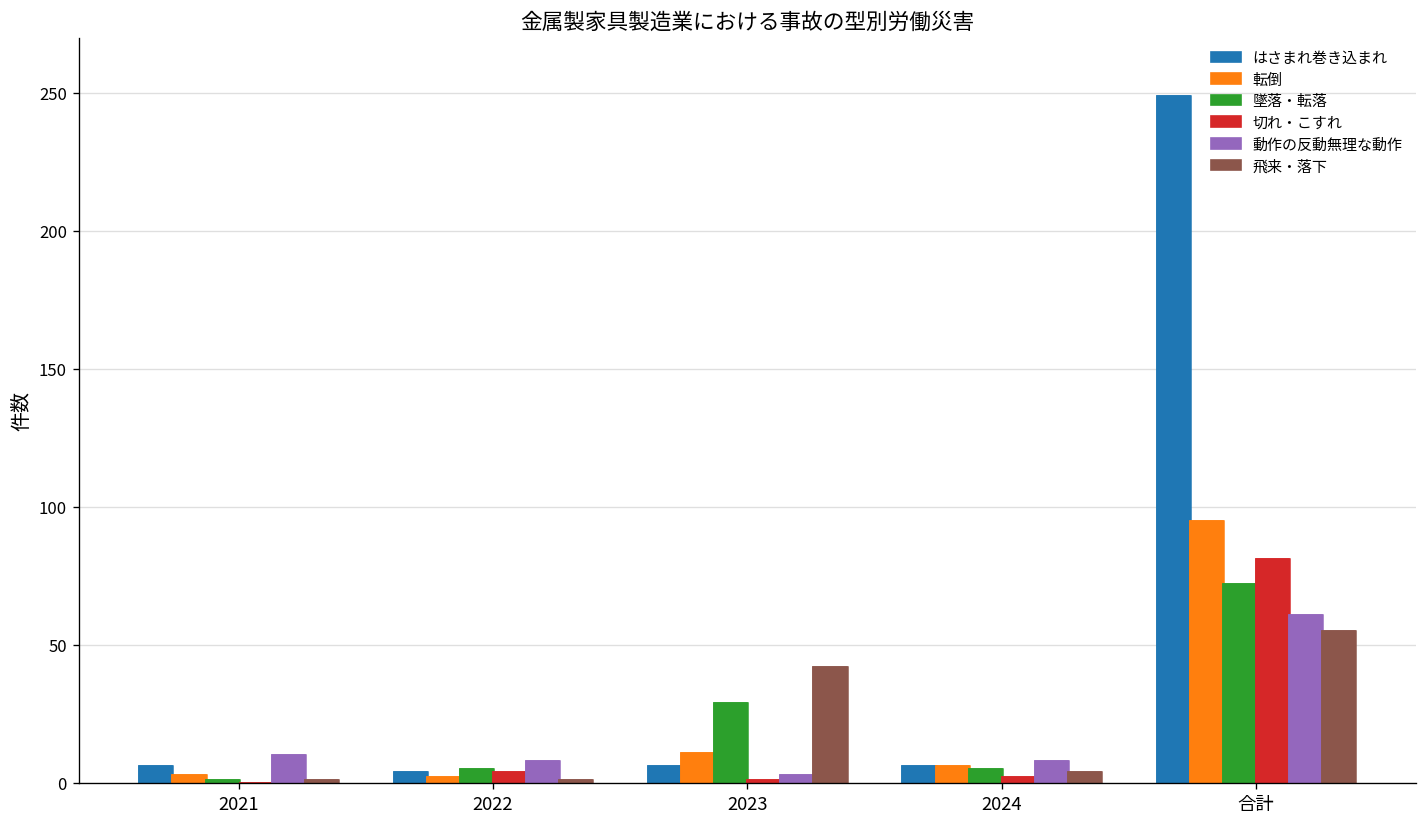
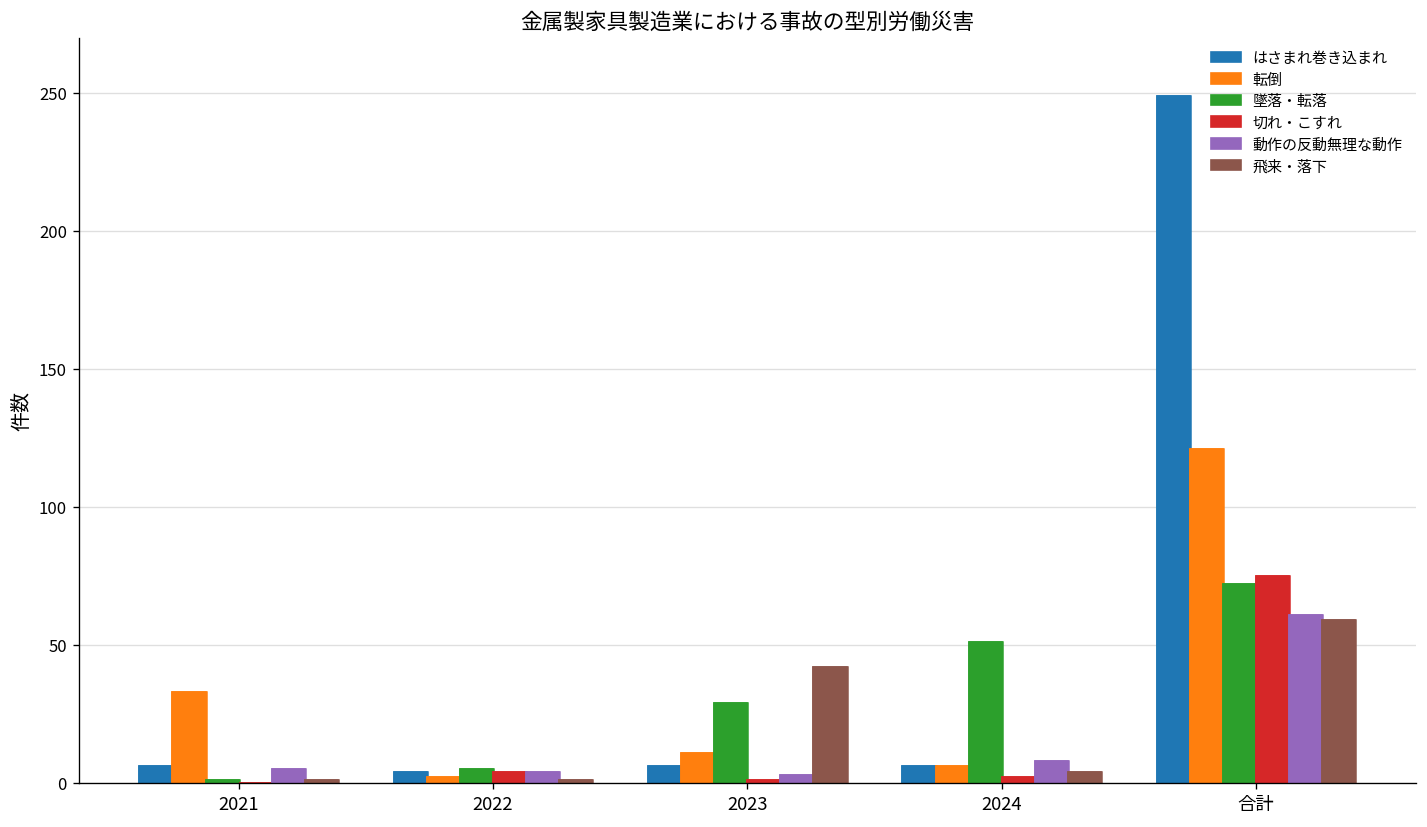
転倒, 2021: 3 -> 33
動作の反動無理な動作, 2021: 10 -> 5
動作の反動無理な動作, 2022: 8 -> 4
墜落・転落, 2024: 5 -> 51
転倒, 合計: 95 -> 121
切れ・こすれ, 合計: 81 -> 75
飛来・落下, 合計: 55 -> 59
